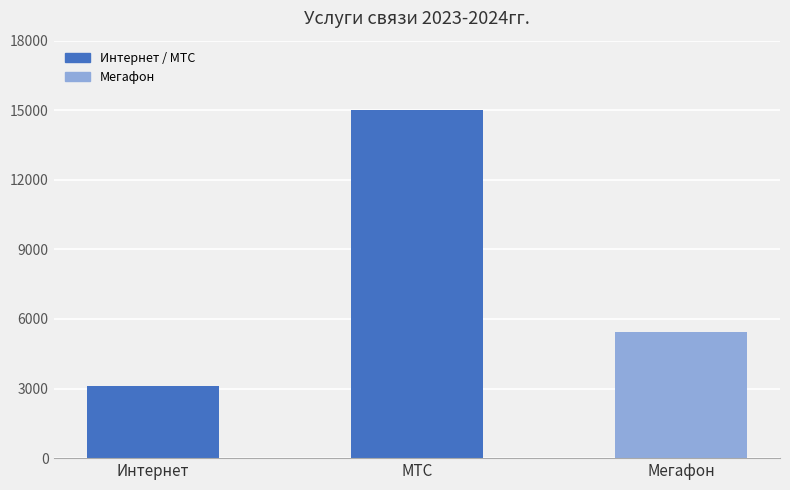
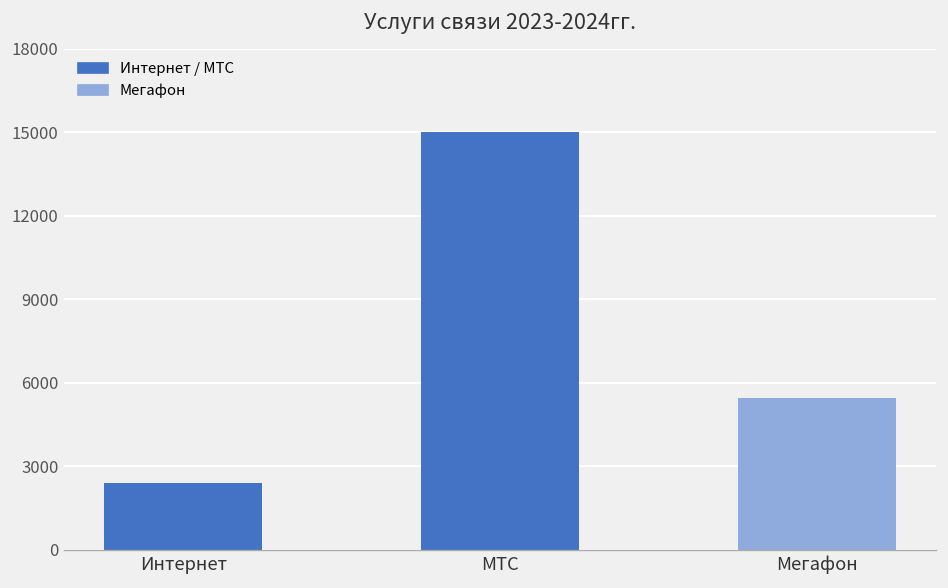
Интернет: 3100 -> 2400
